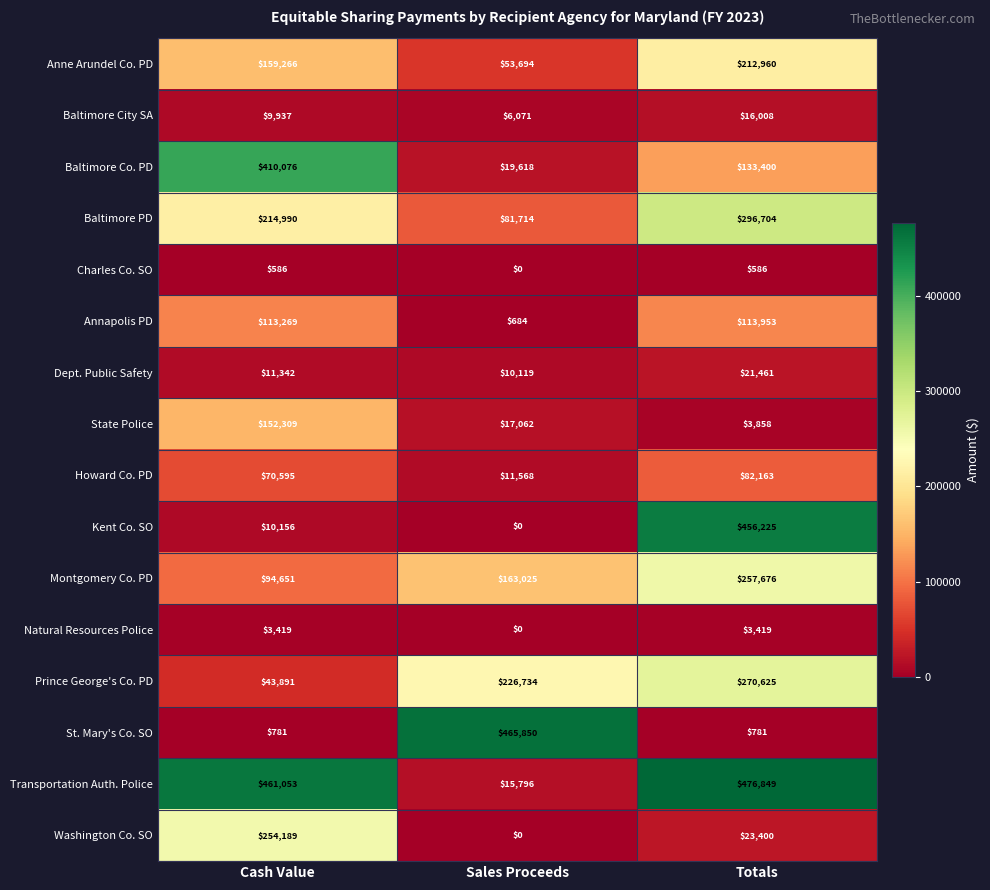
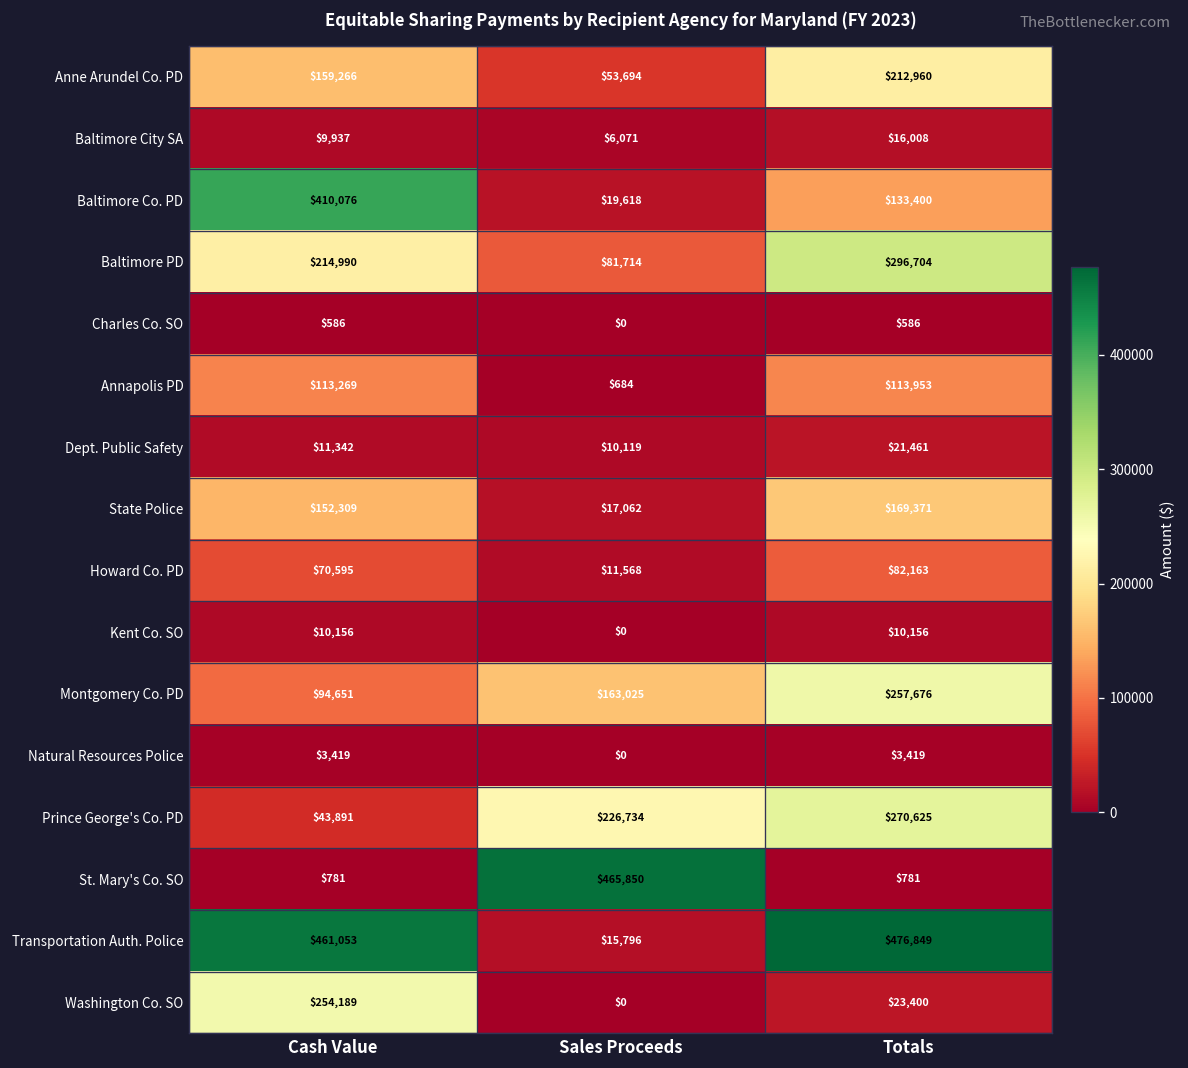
State Police, Totals: $3,858 -> $169,371
Kent Co. SO, Totals: $456,225 -> $10,156
